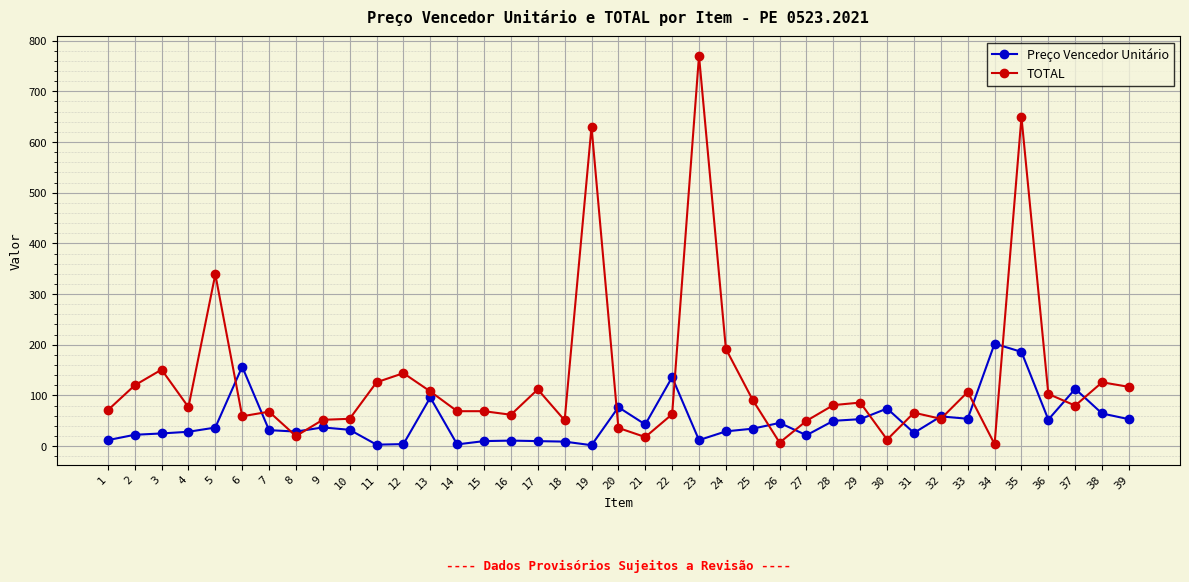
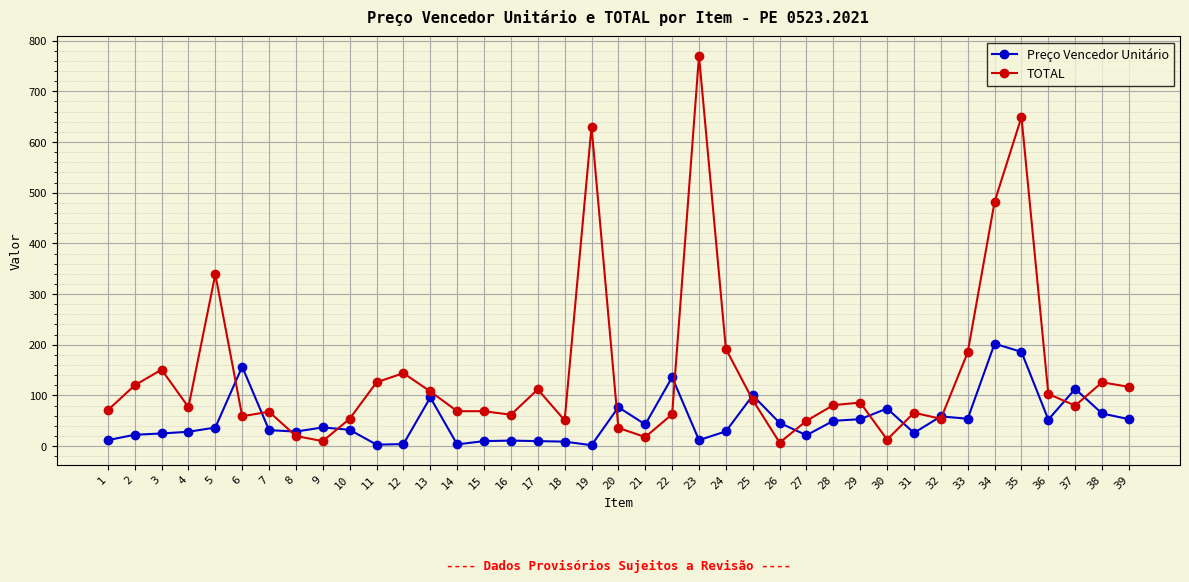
TOTAL, 9: 50 -> 10
Preço Vencedor Unitário, 25: 30 -> 100
TOTAL, 33: 110 -> 190
TOTAL, 34: 0 -> 480
